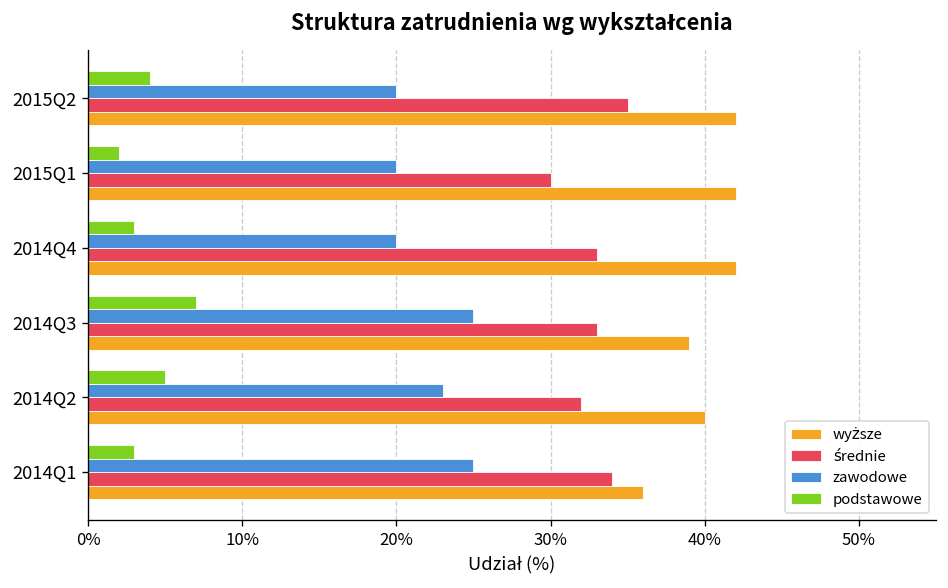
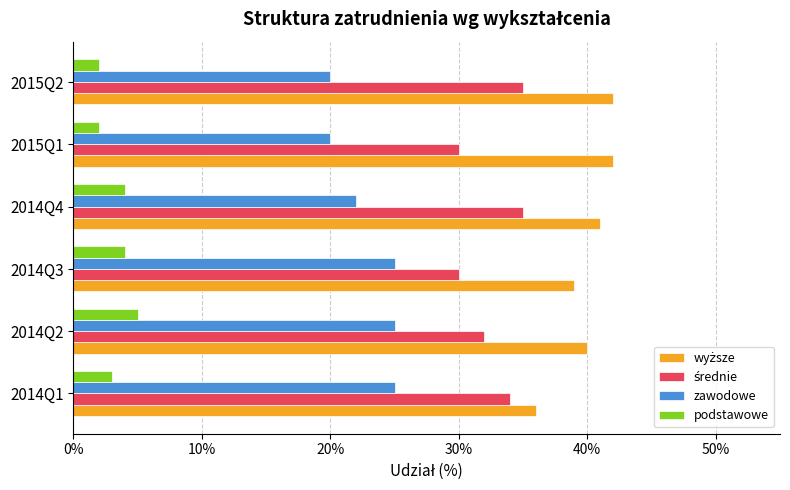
podstawowe, 2015Q2: 4.0% -> 2.0%
podstawowe, 2014Q4: 3.0% -> 4.0%
zawodowe, 2014Q4: 20.0% -> 22.0%
średnie, 2014Q4: 33.0% -> 35.0%
wyższe, 2014Q4: 42.0% -> 41.0%
podstawowe, 2014Q3: 7.0% -> 4.0%
średnie, 2014Q3: 33.0% -> 30.0%
zawodowe, 2014Q2: 23.0% -> 25.0%
